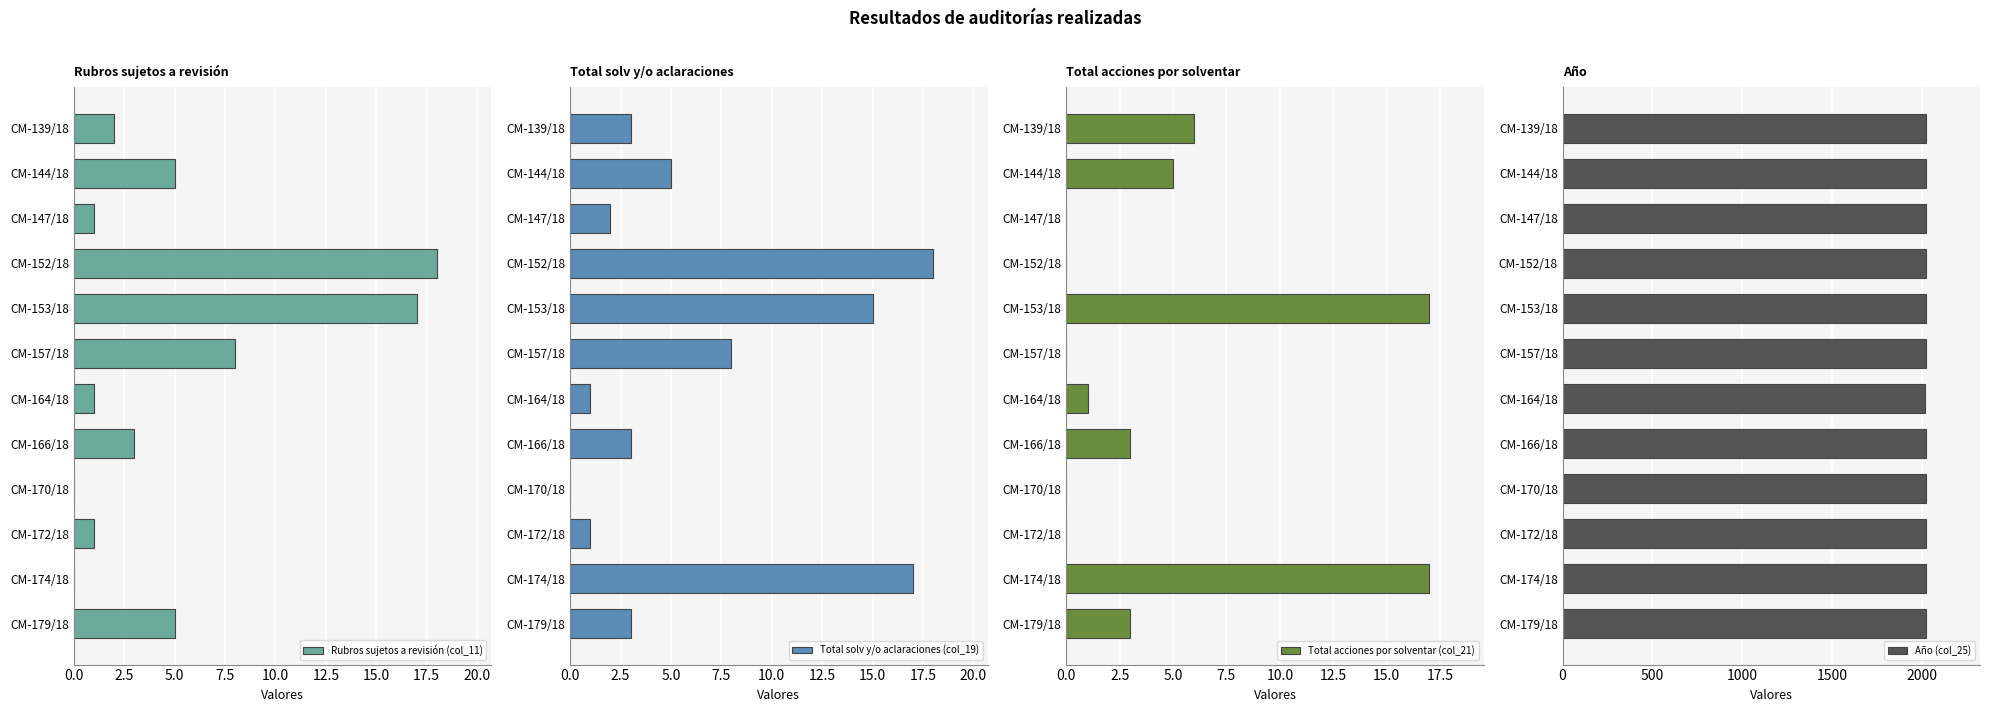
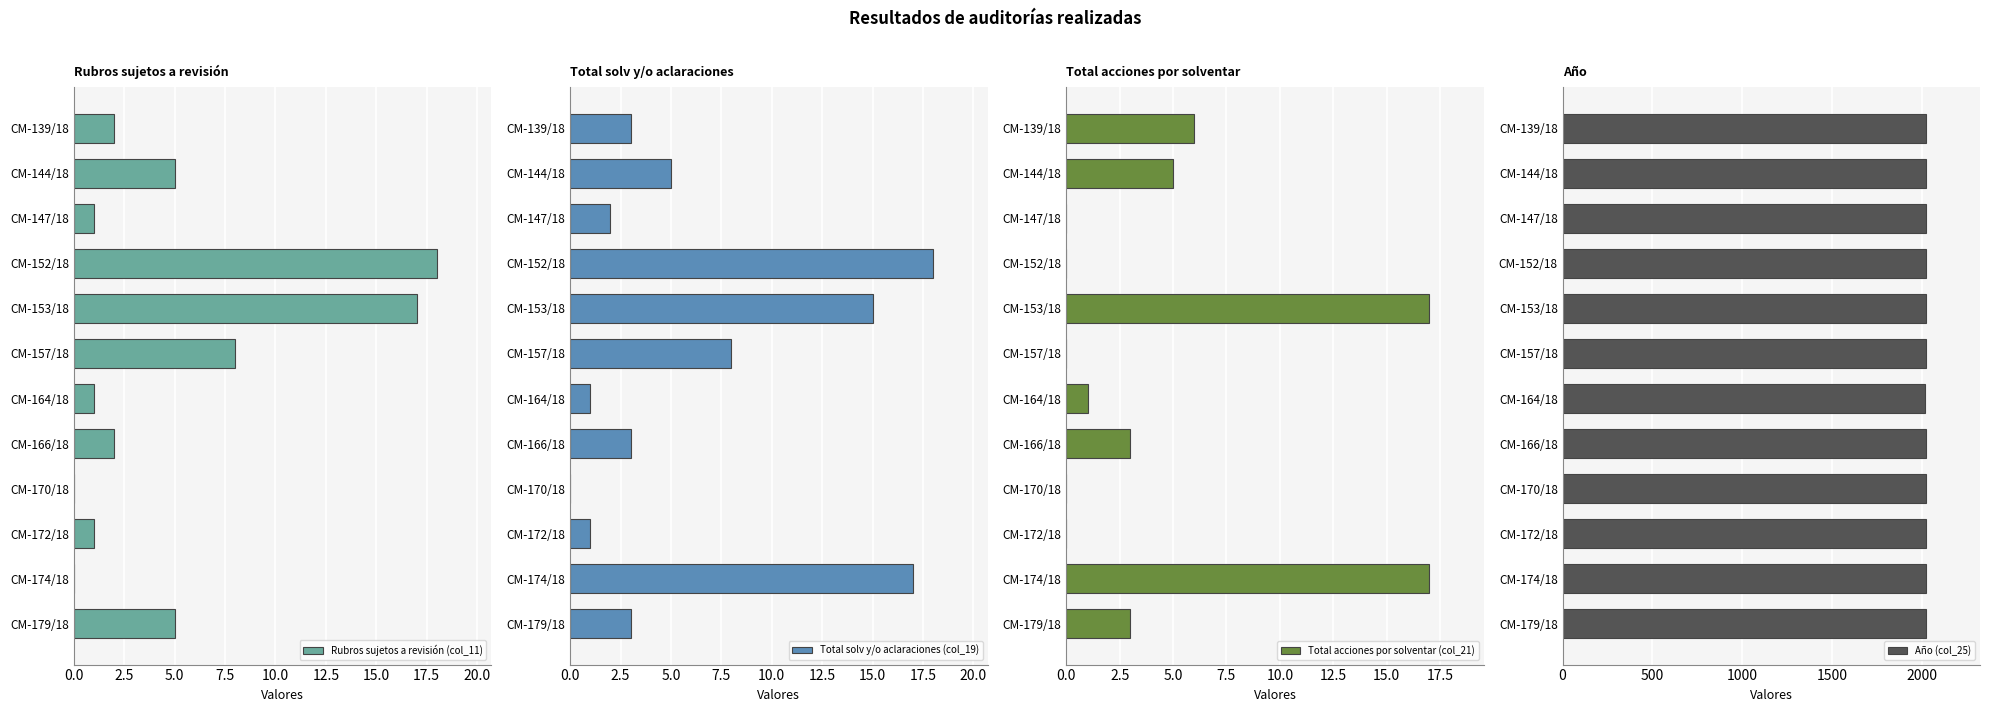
Rubros sujetos a revisión, CM-166/18: 3 -> 2
